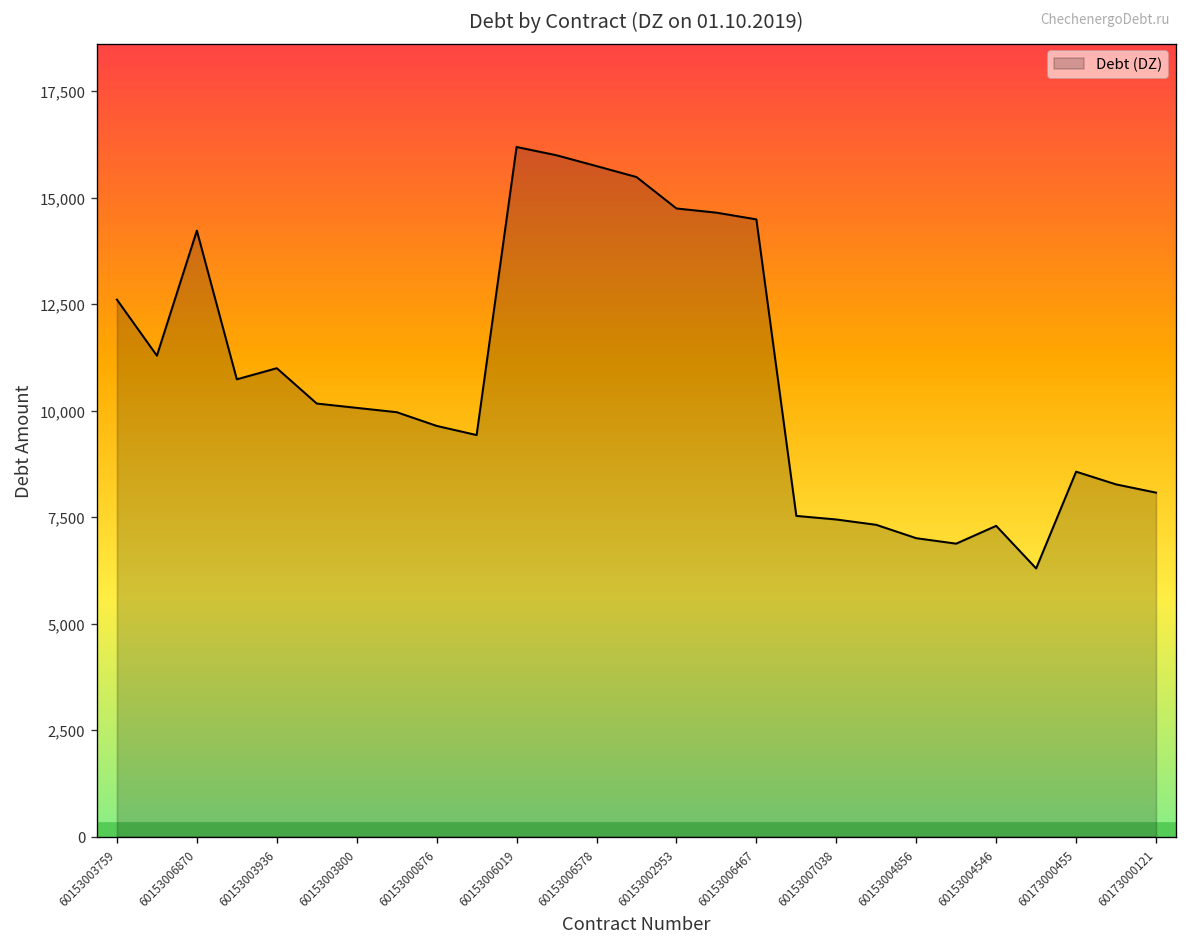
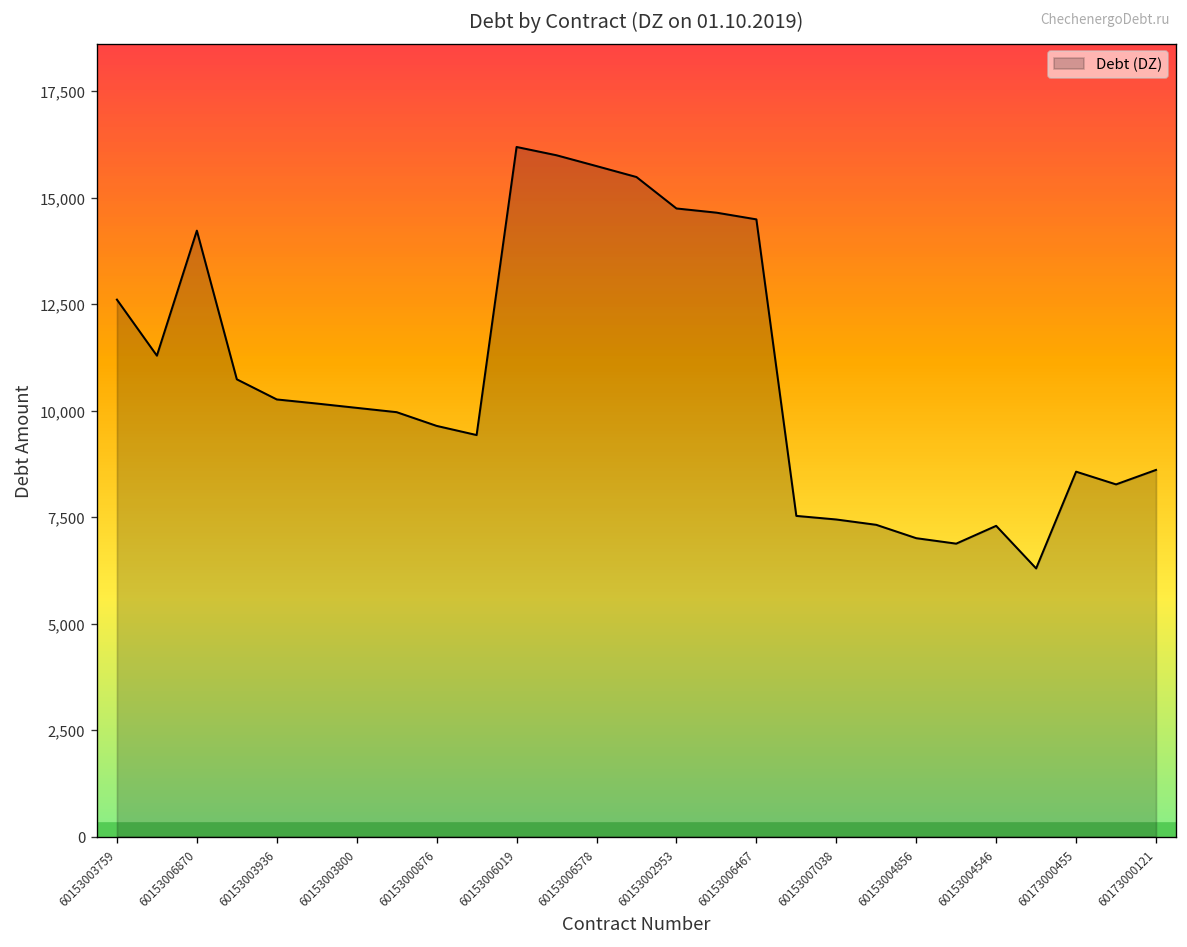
60153003936: 11,000 -> 10,300
60173000121: 8,100 -> 8,600
